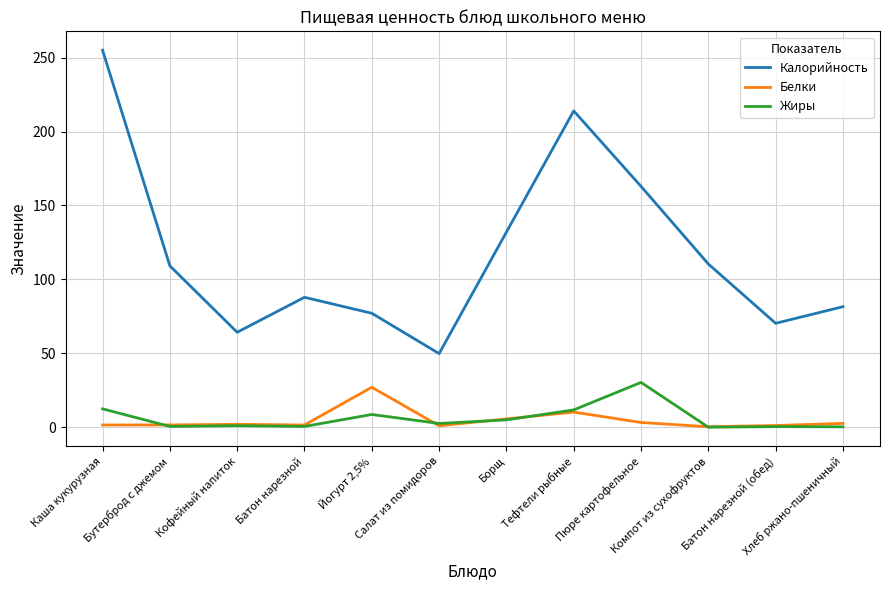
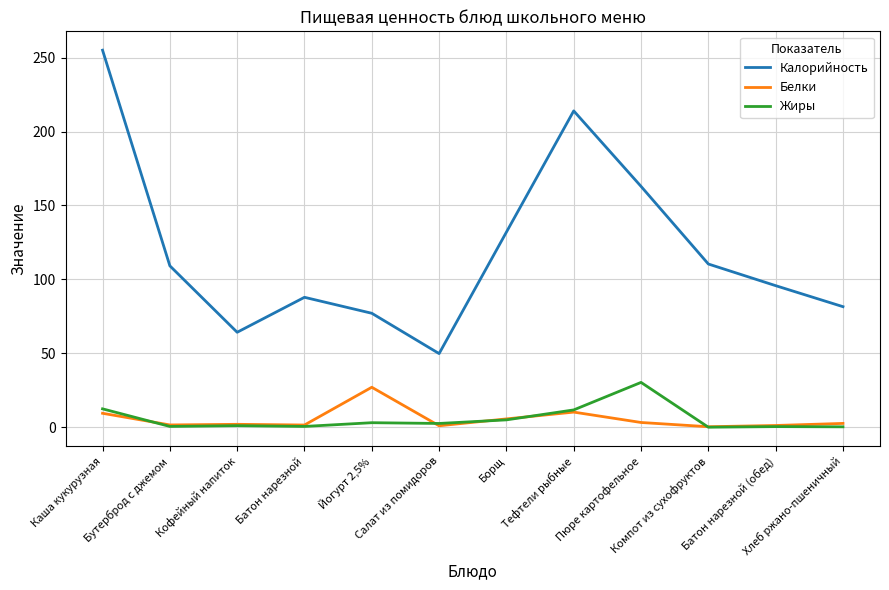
Белки, Каша кукурузная: 2 -> 10
Жиры, Йогурт 2,5%: 9 -> 3
Калорийность, Батон нарезной (обед): 70 -> 96
